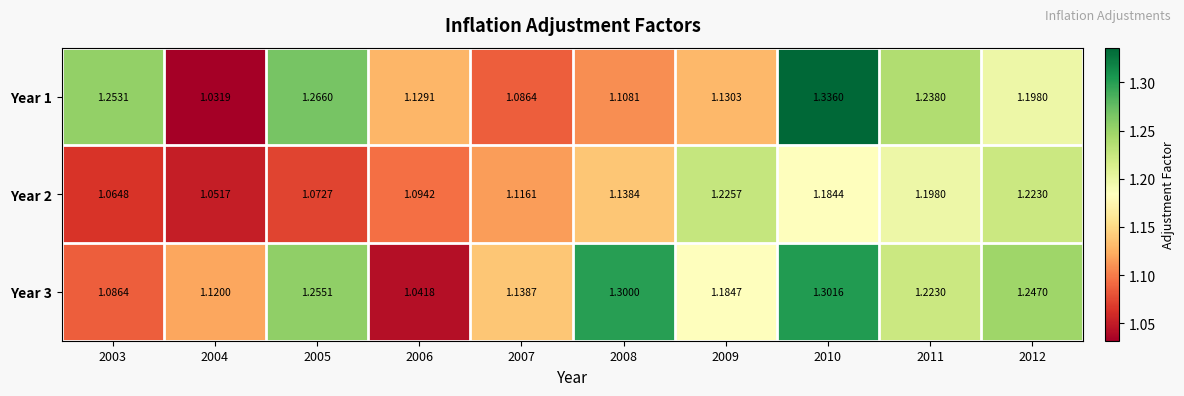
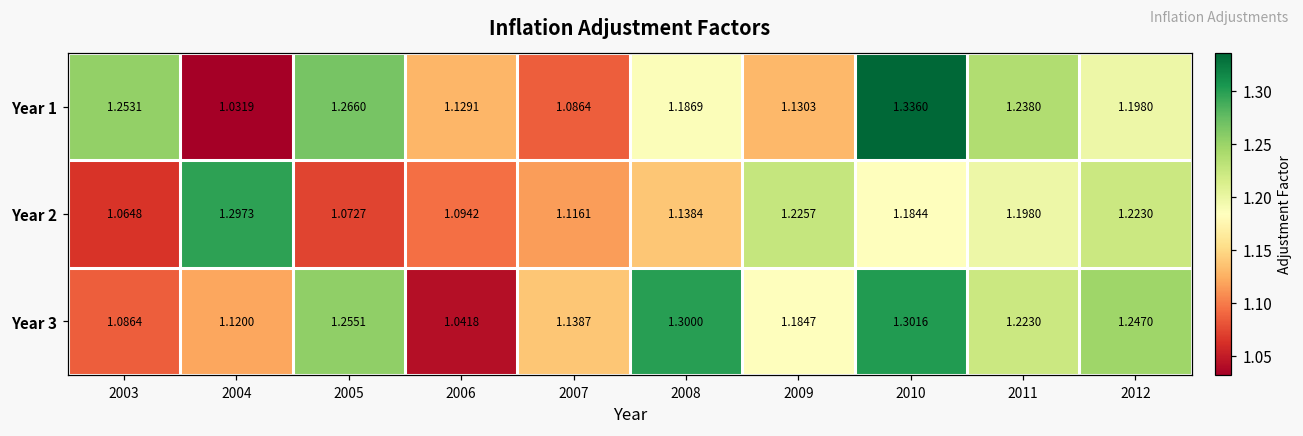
Year 1, 2008: 1.1081 -> 1.1869
Year 2, 2004: 1.0517 -> 1.2973
